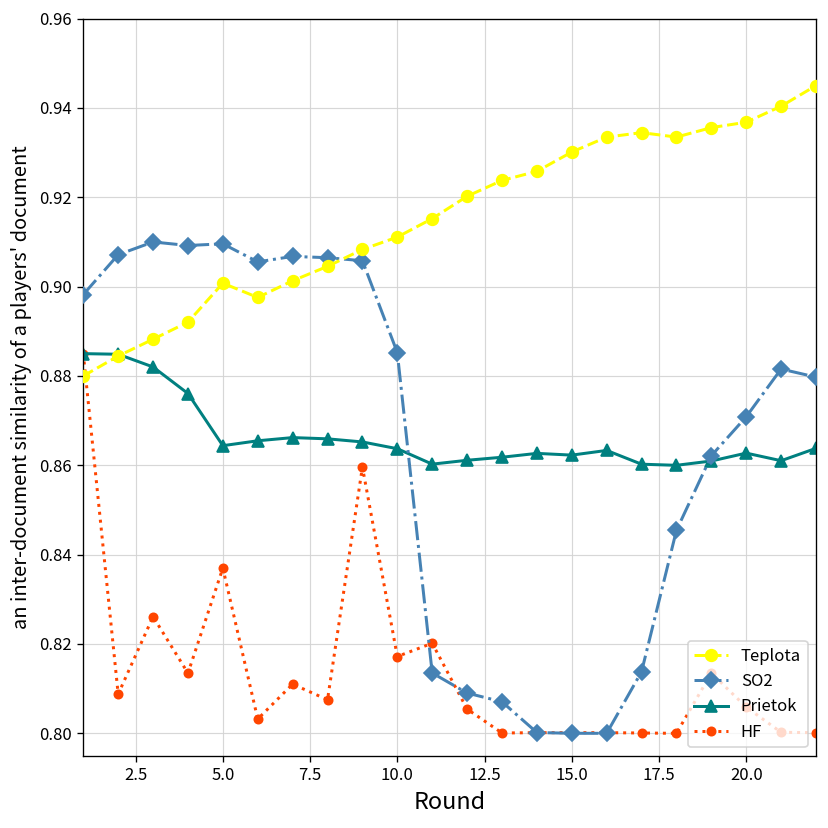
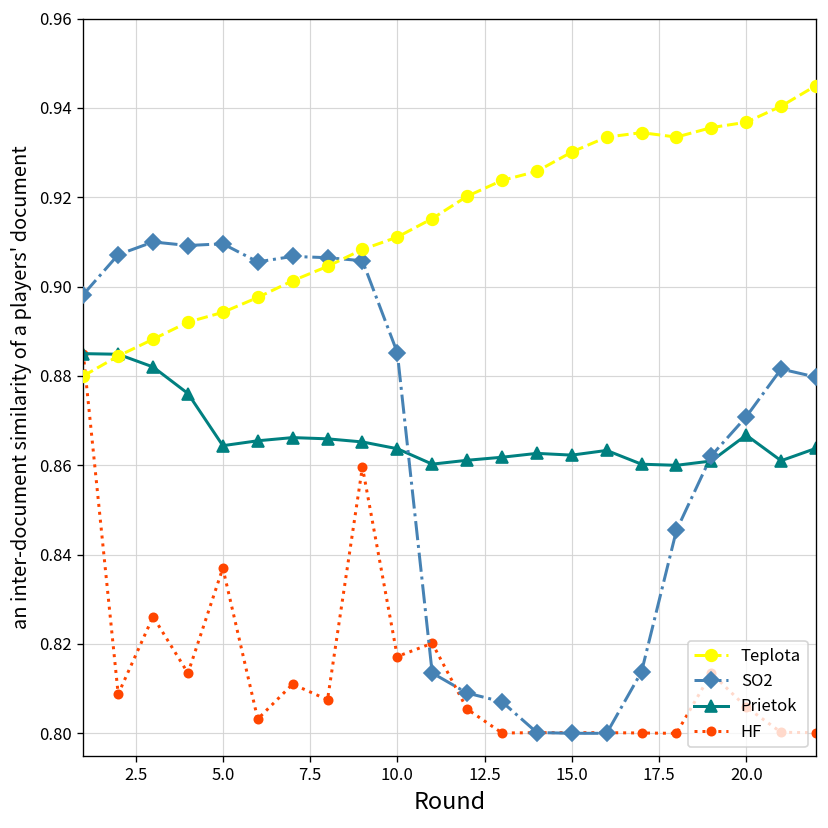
Teplota, 5.0: 0.901 -> 0.894
Prietok, 20.0: 0.863 -> 0.867
